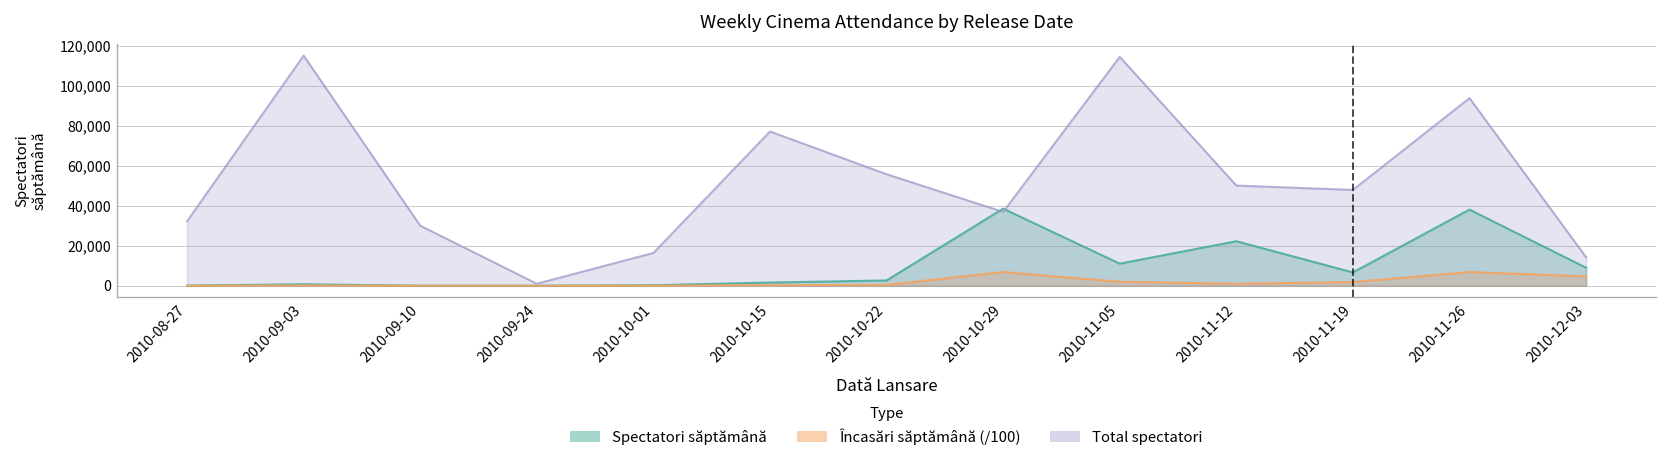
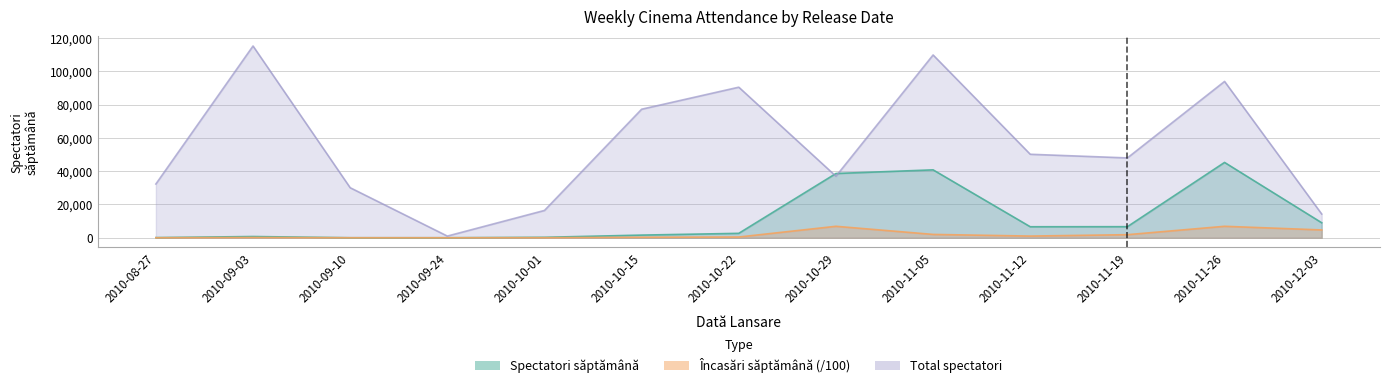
Total spectatori, 2010-10-22: 56,000 -> 90,000
Spectatori săptămână, 2010-11-05: 11,000 -> 41,000
Total spectatori, 2010-11-05: 115,000 -> 110,000
Spectatori săptămână, 2010-11-12: 22,000 -> 7,000
Spectatori săptămână, 2010-11-26: 38,000 -> 45,000
